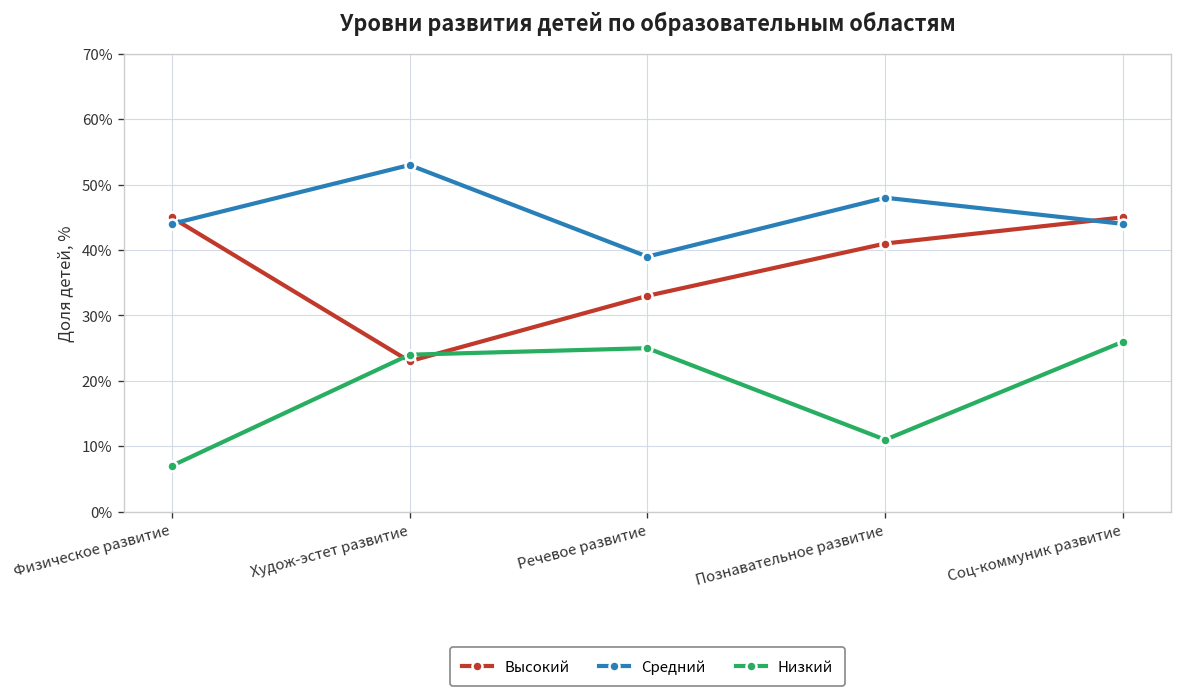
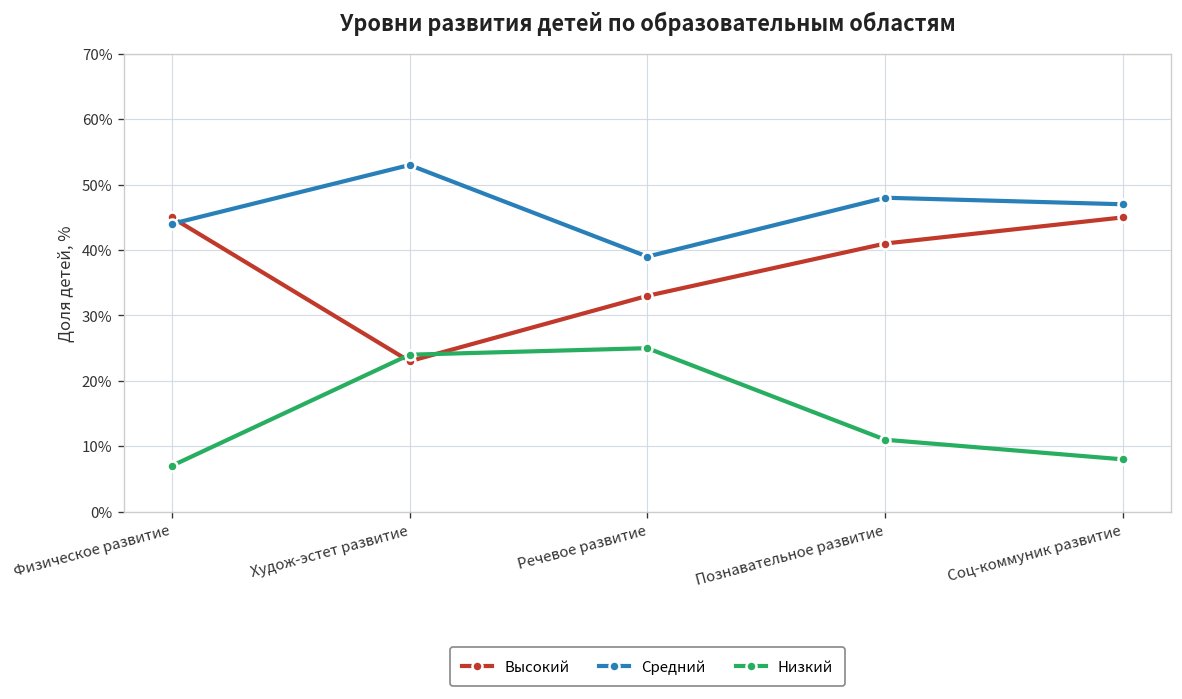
Средний, Соц-коммуник развитие: 44% -> 47%
Низкий, Соц-коммуник развитие: 26% -> 8%
